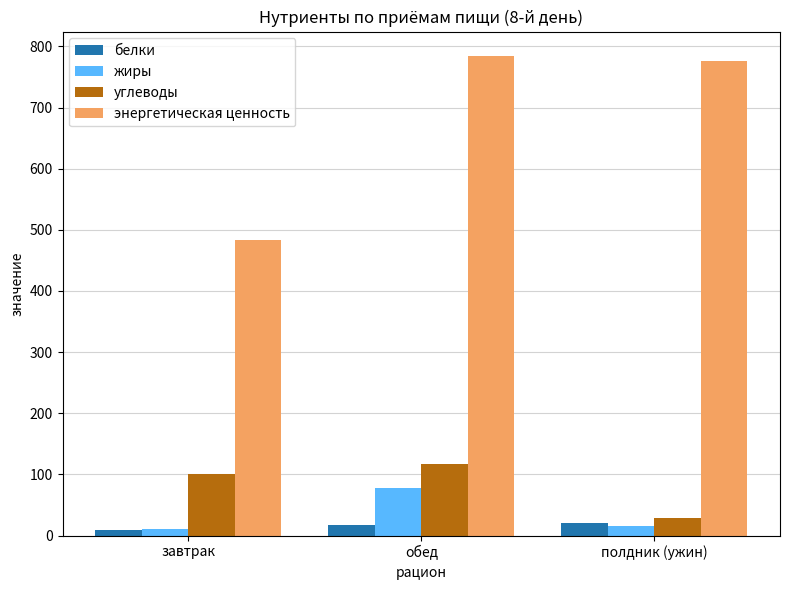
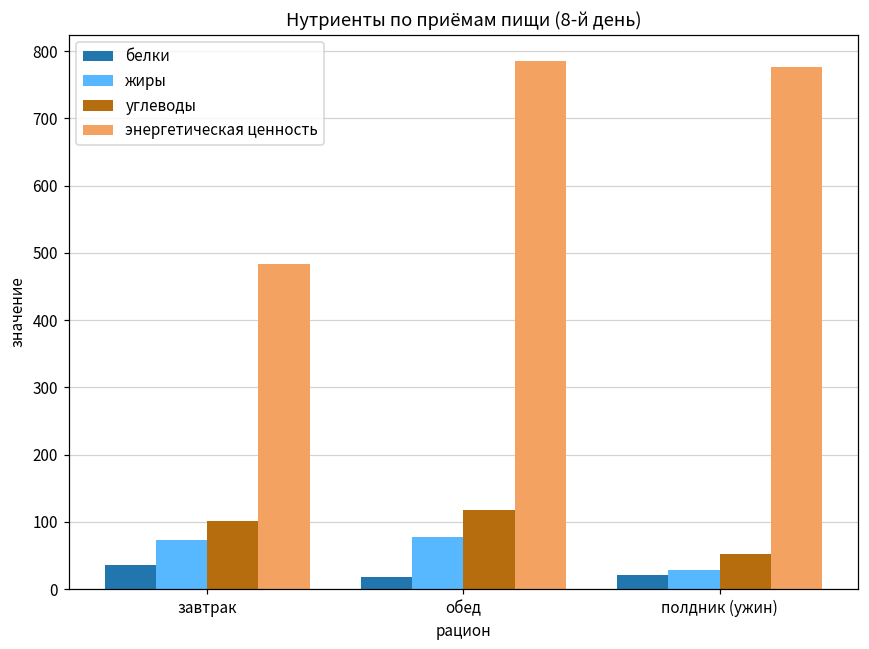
белки, завтрак: 10 -> 40
жиры, завтрак: 10 -> 70
жиры, полдник (ужин): 20 -> 30
углеводы, полдник (ужин): 30 -> 50
